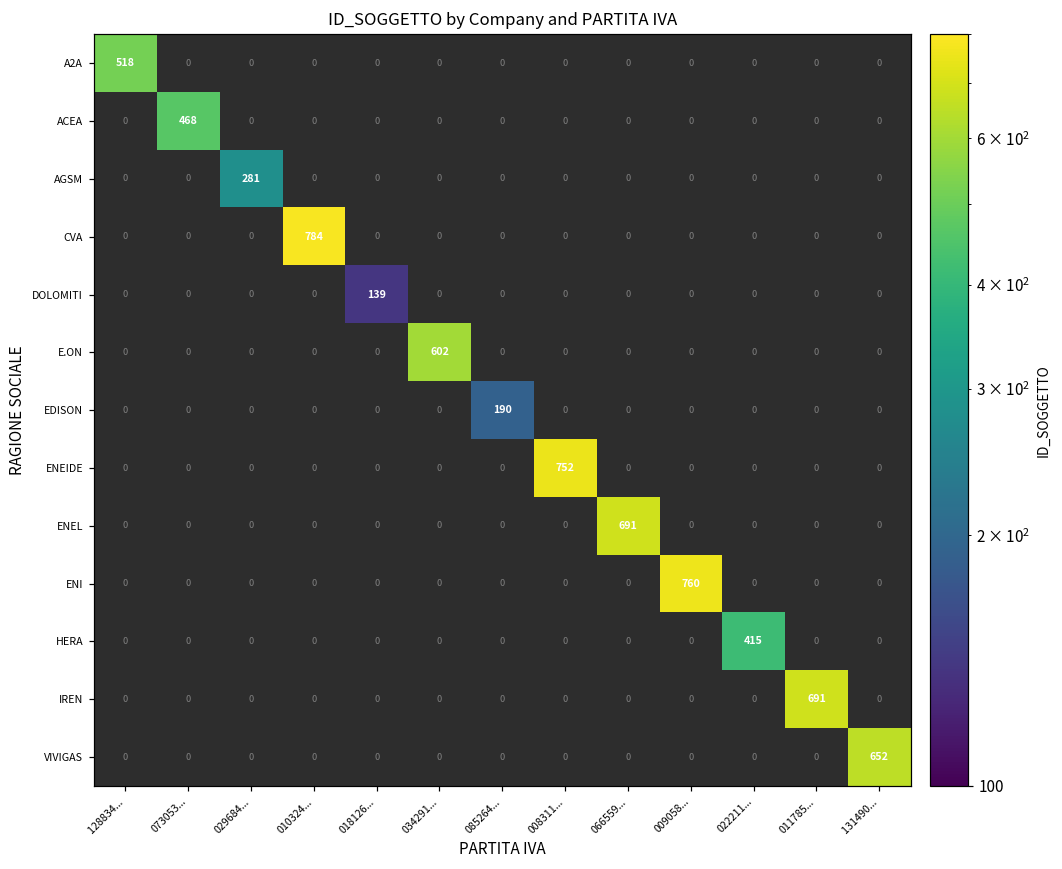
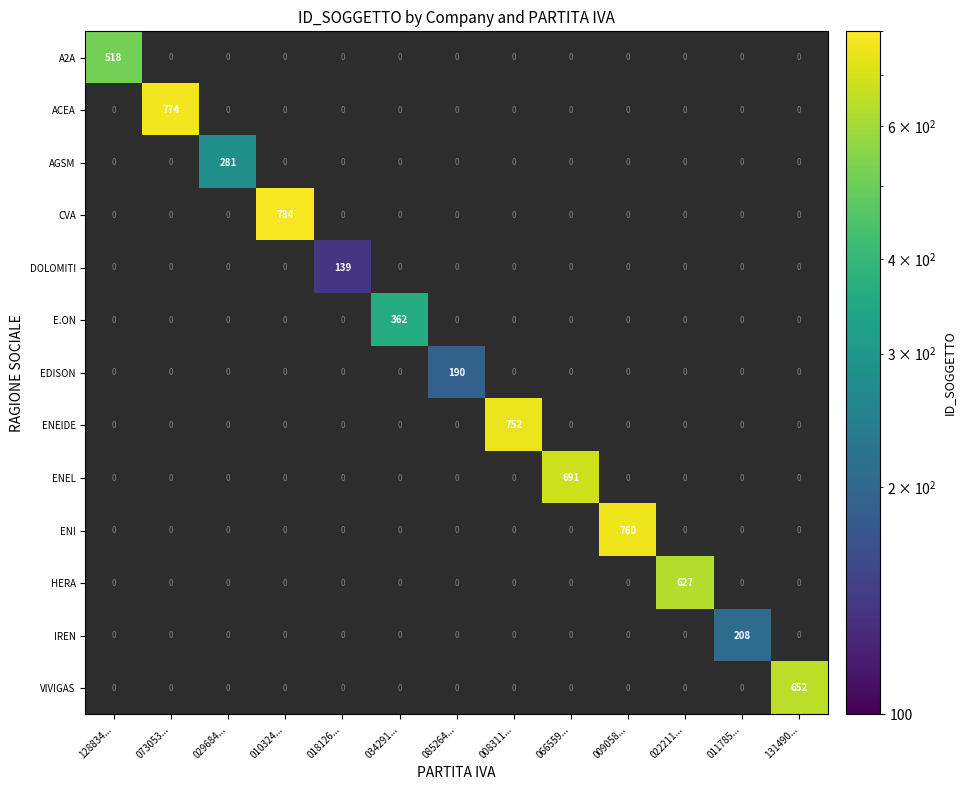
ACEA, 073053...: 468 -> 774
E.ON, 034291...: 602 -> 362
HERA, 022211...: 415 -> 627
IREN, 011785...: 691 -> 208
